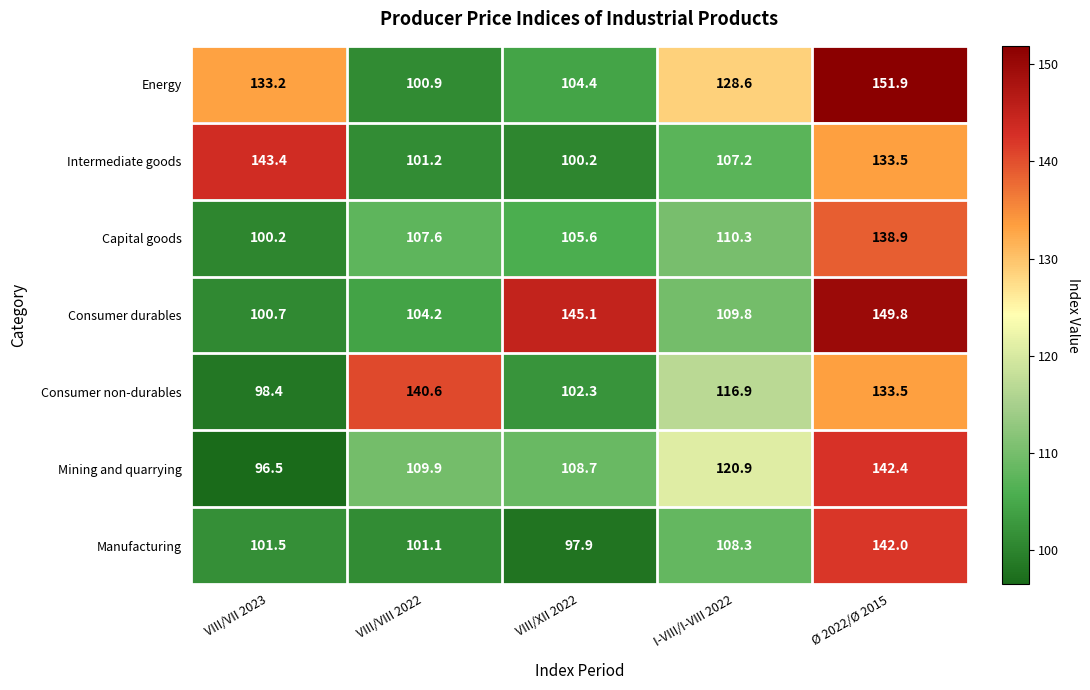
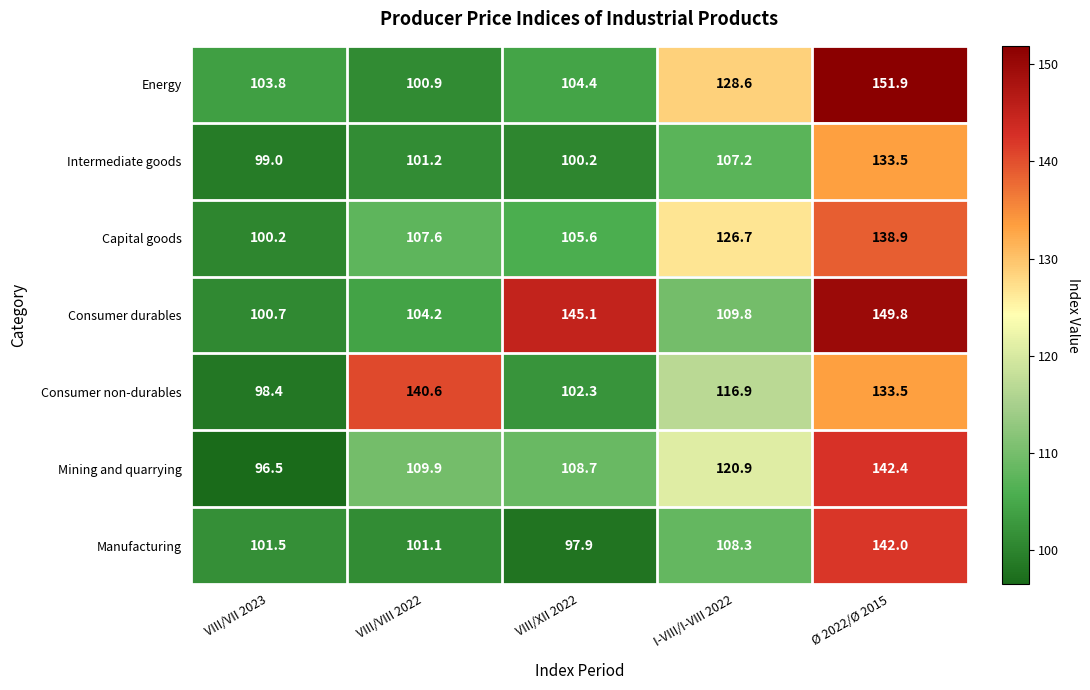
Energy, VIII/VII 2023: 133.2 -> 103.8
Intermediate goods, VIII/VII 2023: 143.4 -> 99.0
Capital goods, I-VIII/I-VIII 2022: 110.3 -> 126.7
